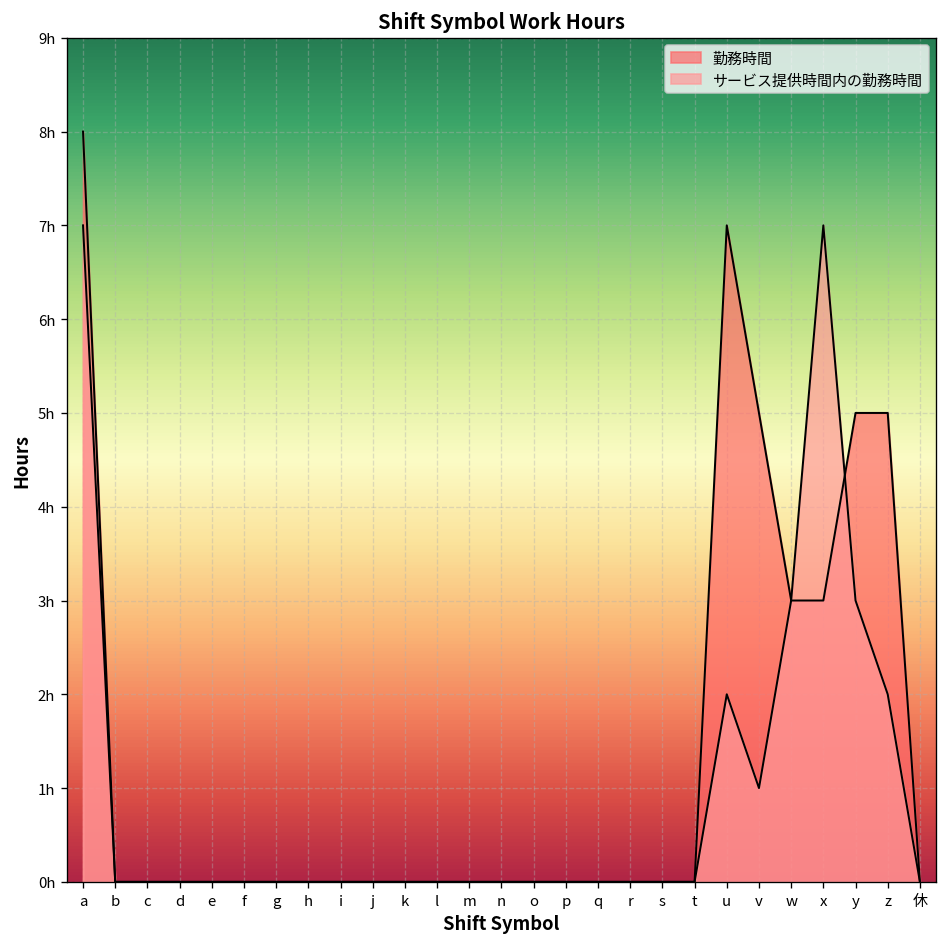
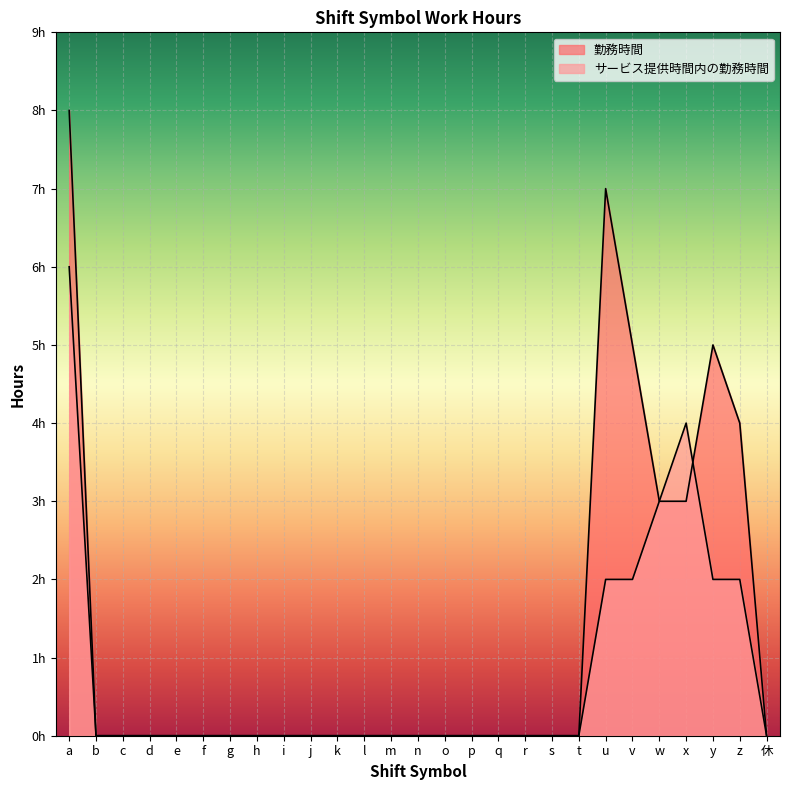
サービス提供時間内の勤務時間, a: 7h -> 6h
サービス提供時間内の勤務時間, v: 1h -> 2h
サービス提供時間内の勤務時間, x: 7h -> 4h
サービス提供時間内の勤務時間, y: 3h -> 2h
勤務時間, z: 5h -> 4h
